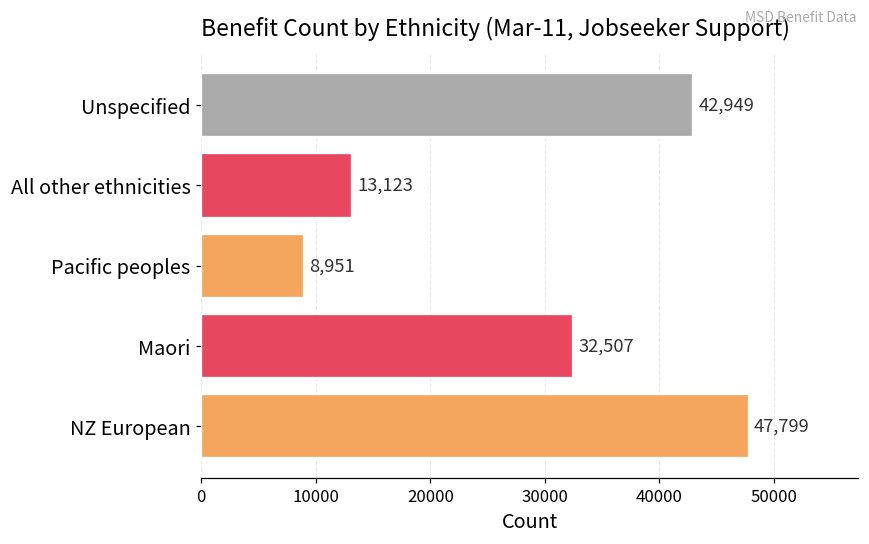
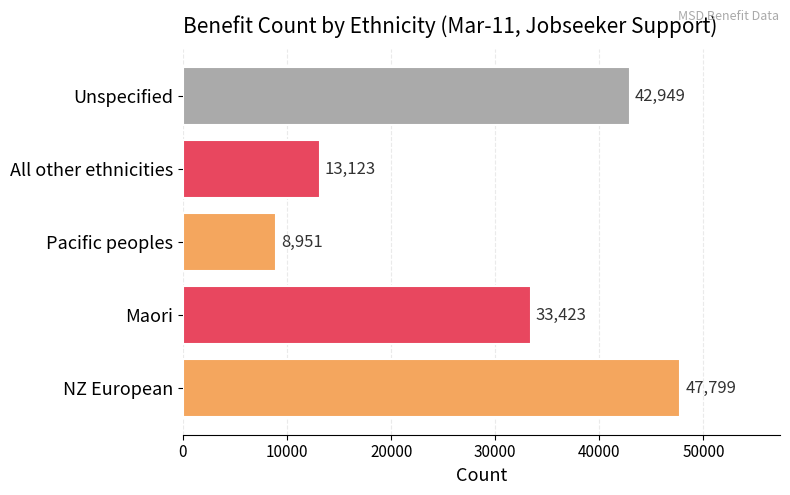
Maori: 32,507 -> 33,423
